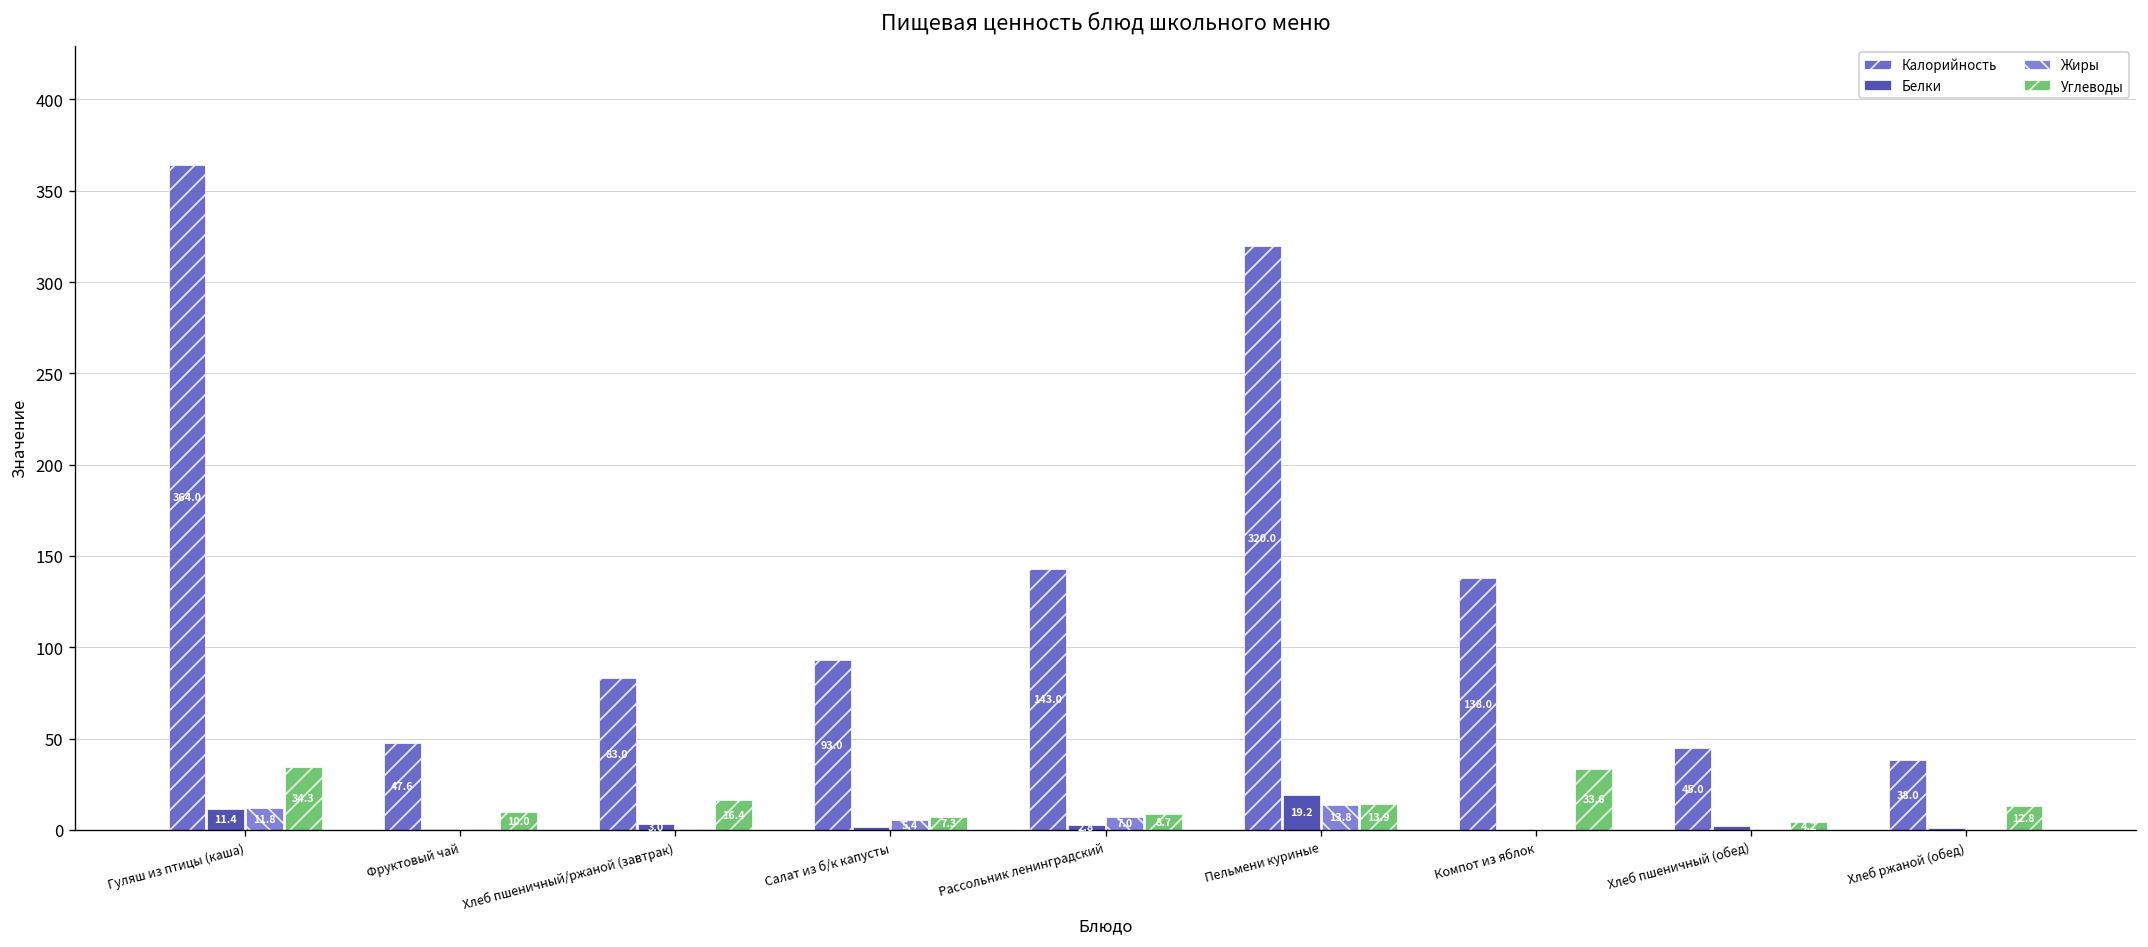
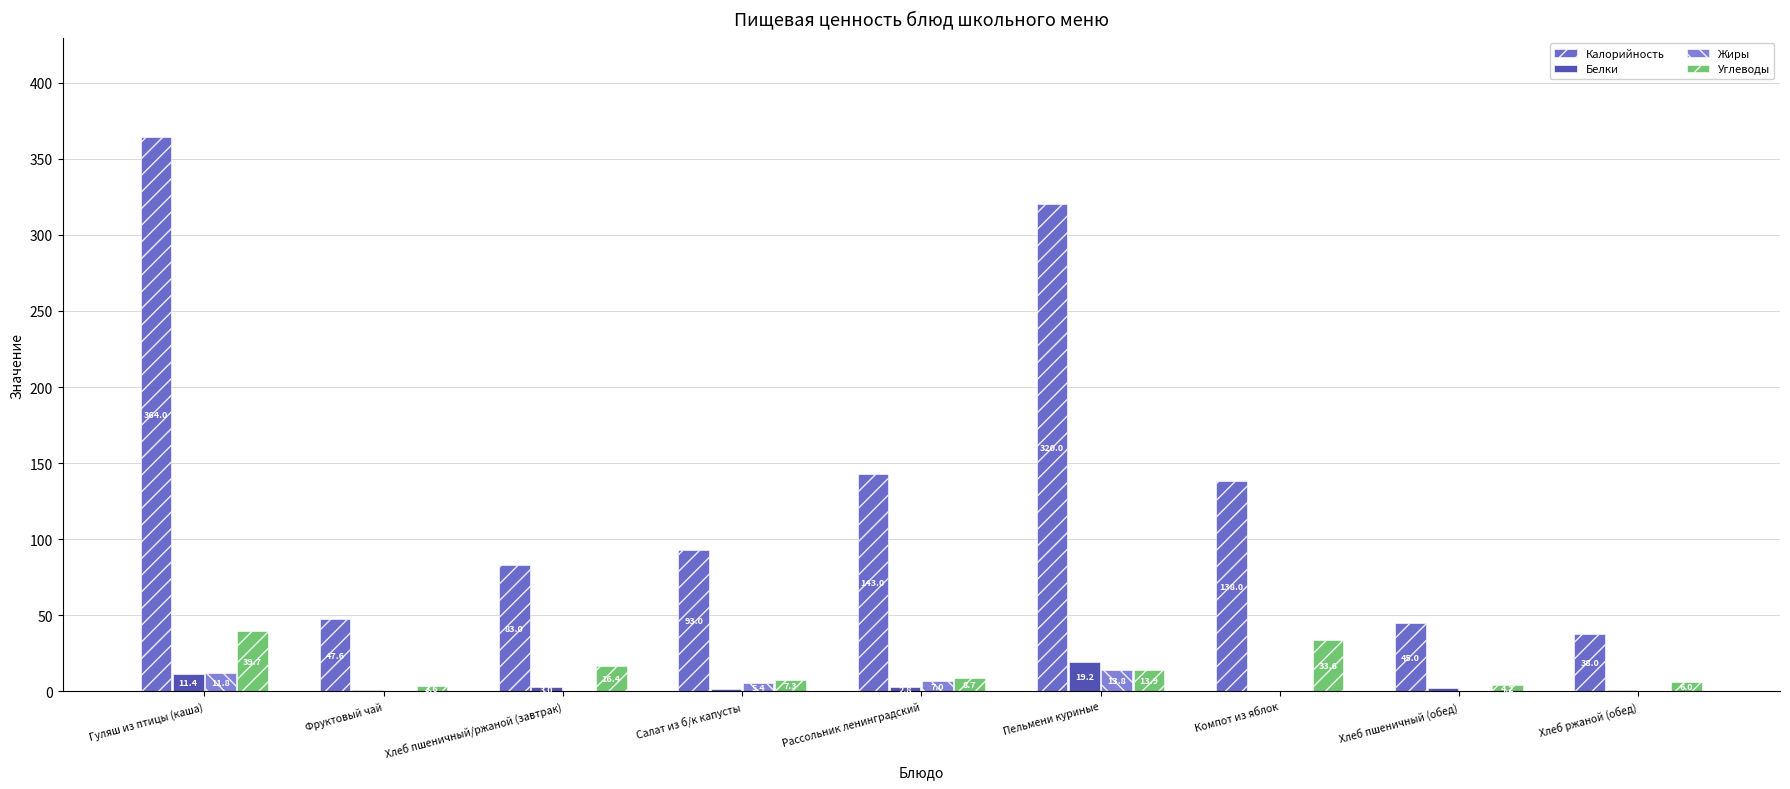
Углеводы, Гуляш из птицы (каша): 34.3 -> 39.7
Углеводы, Фруктовый чай: 10 -> 4
Углеводы, Хлеб ржаной (обед): 12.8 -> 6.0
